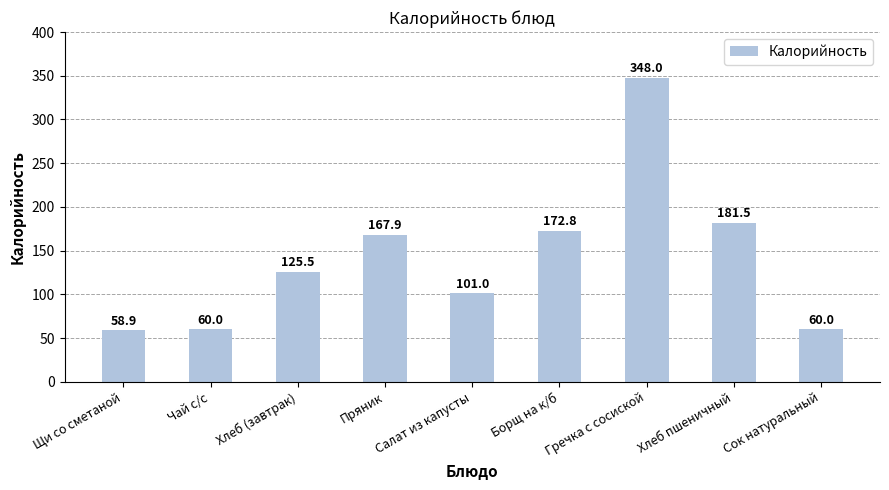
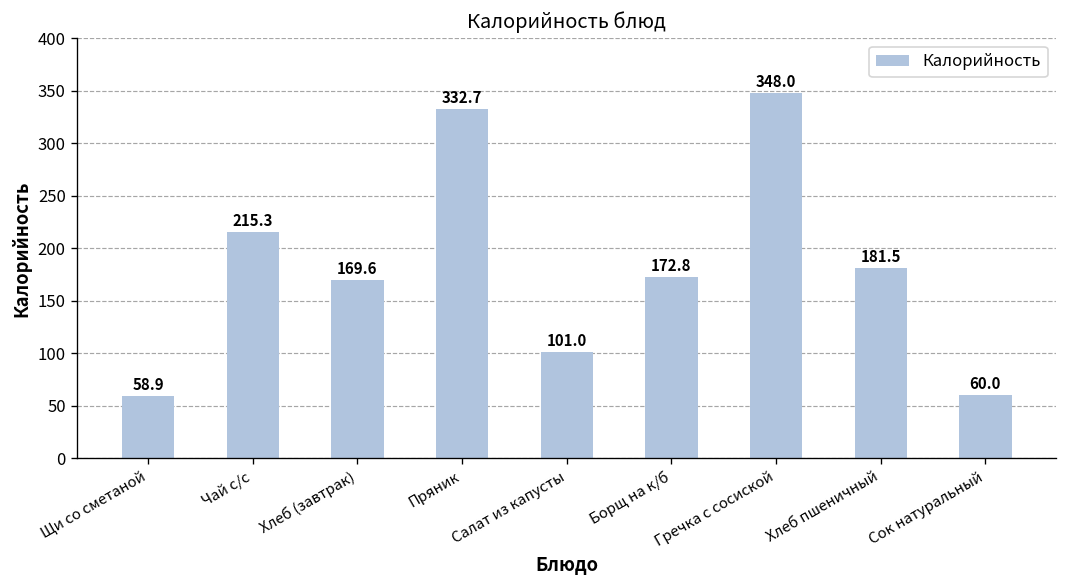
Чай с/с: 60.0 -> 215.3
Хлеб (завтрак): 125.5 -> 169.6
Пряник: 167.9 -> 332.7
